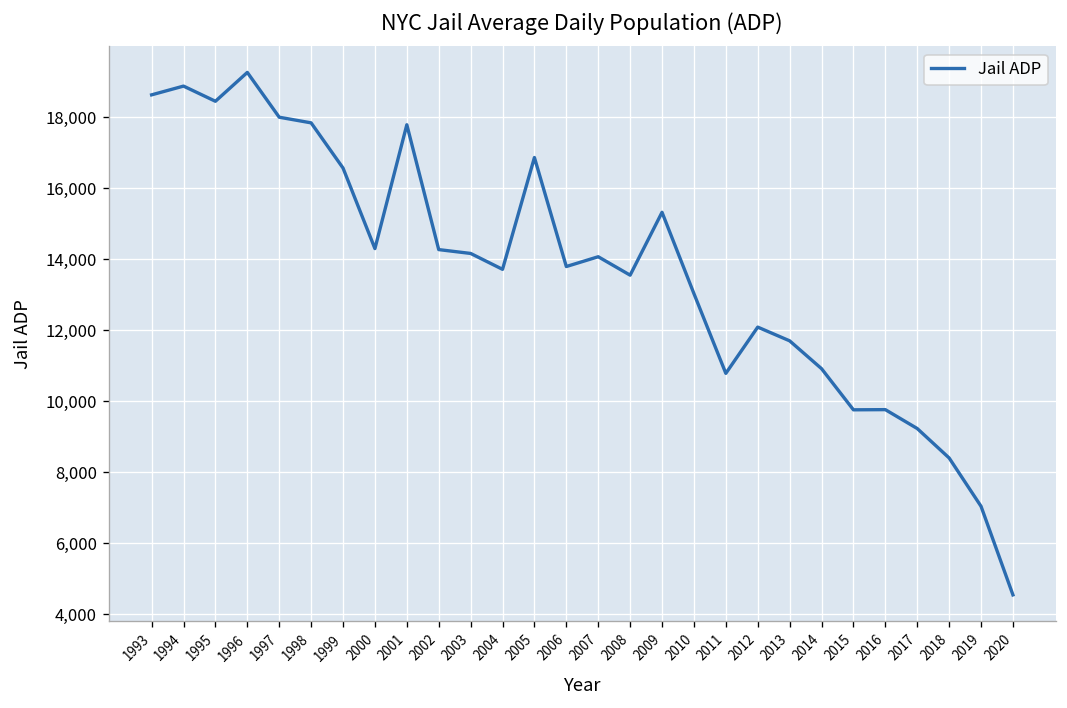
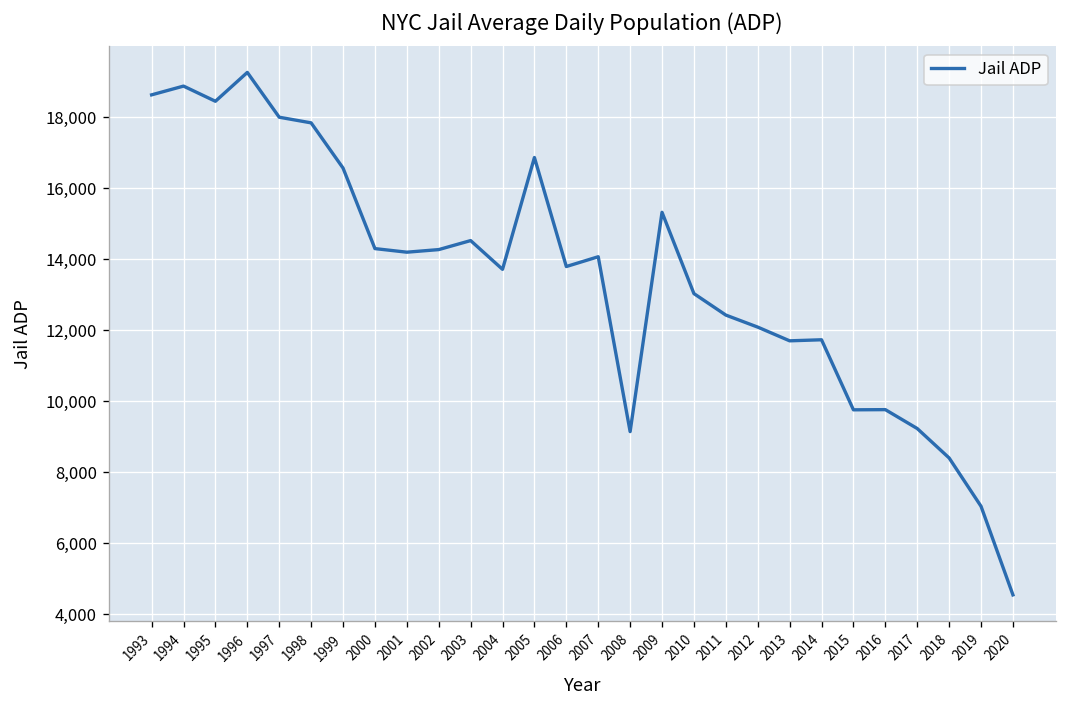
2001: 17,800 -> 14,200
2003: 14,200 -> 14,500
2008: 13,500 -> 9,100
2011: 10,800 -> 12,400
2014: 10,900 -> 11,700
